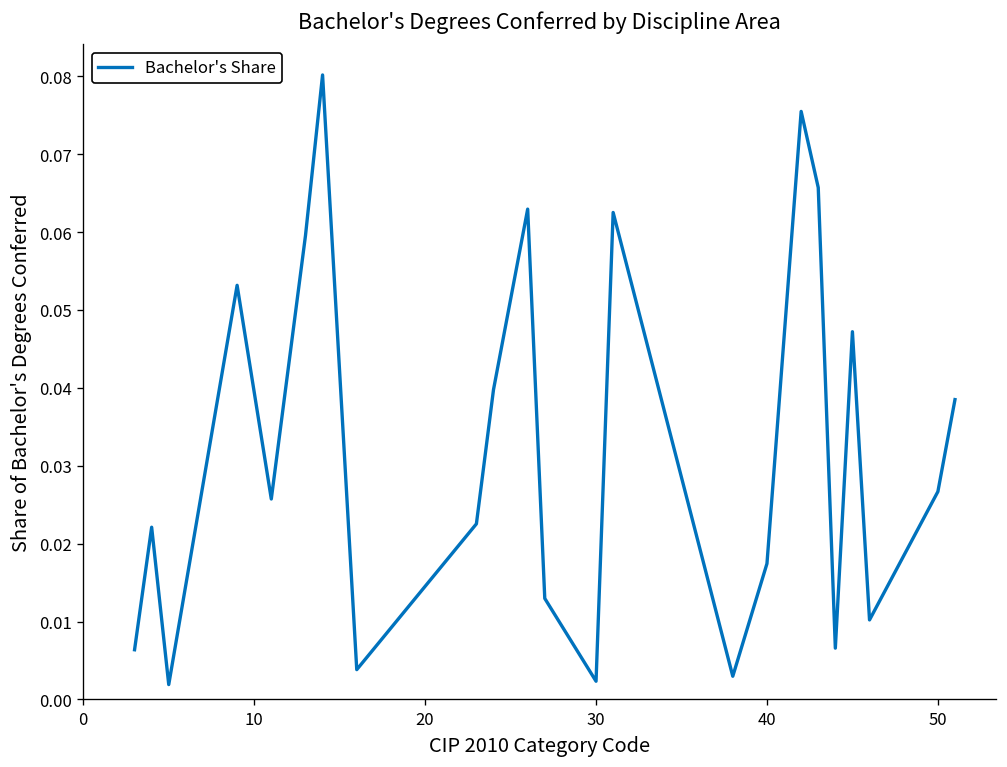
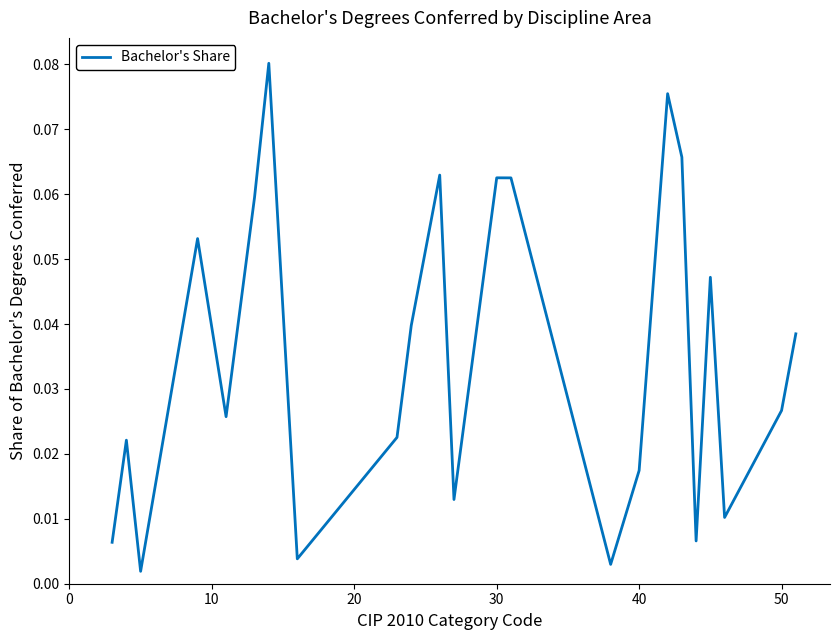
30: 0.002 -> 0.063
